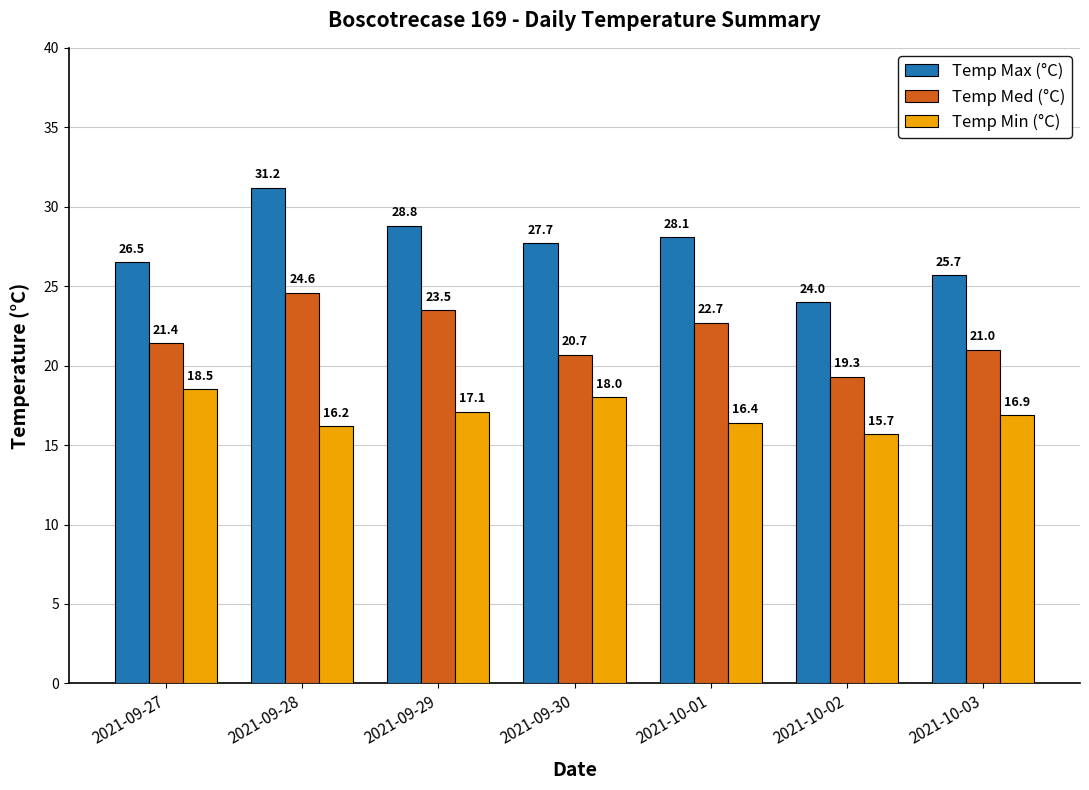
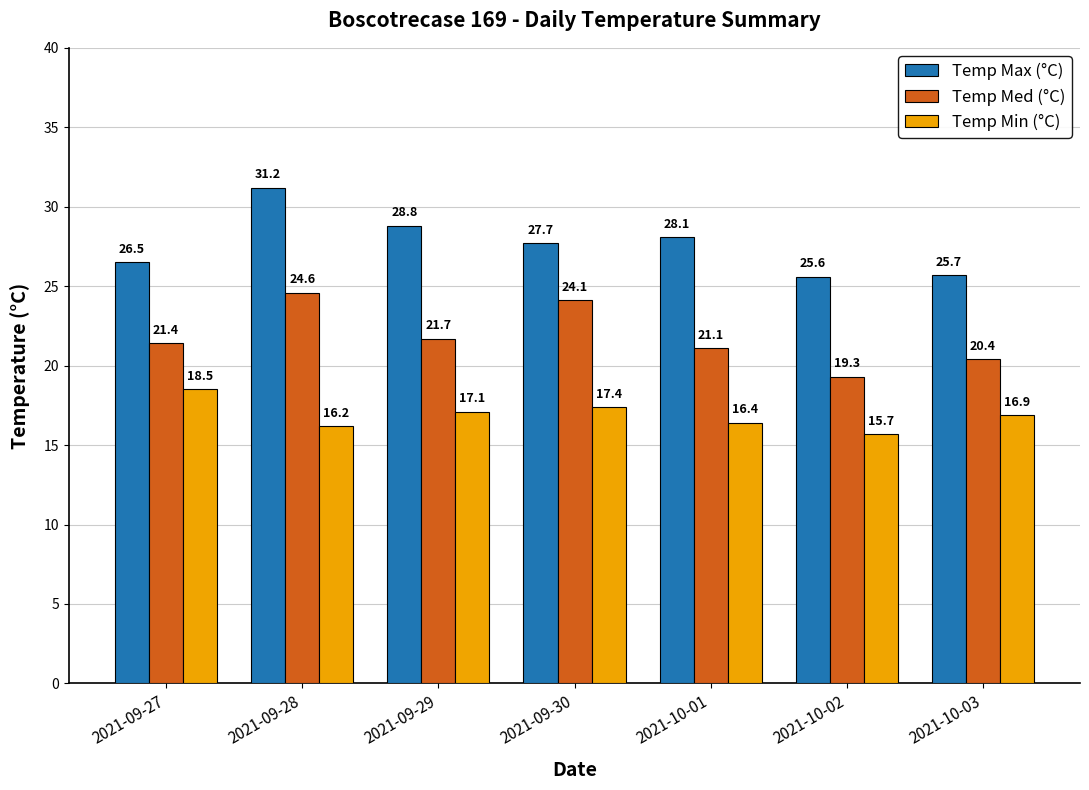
Temp Med (°C), 2021-09-29: 23.5 -> 21.7
Temp Med (°C), 2021-09-30: 20.7 -> 24.1
Temp Min (°C), 2021-09-30: 18.0 -> 17.4
Temp Med (°C), 2021-10-01: 22.7 -> 21.1
Temp Max (°C), 2021-10-02: 24.0 -> 25.6
Temp Med (°C), 2021-10-03: 21.0 -> 20.4
